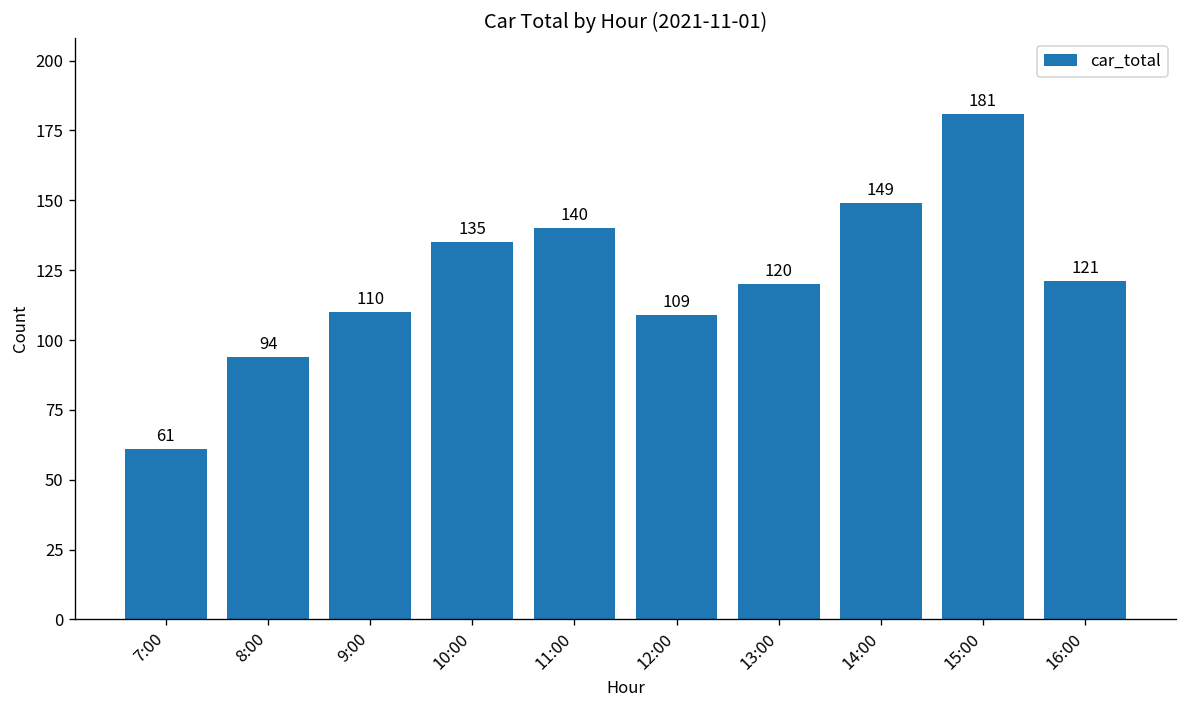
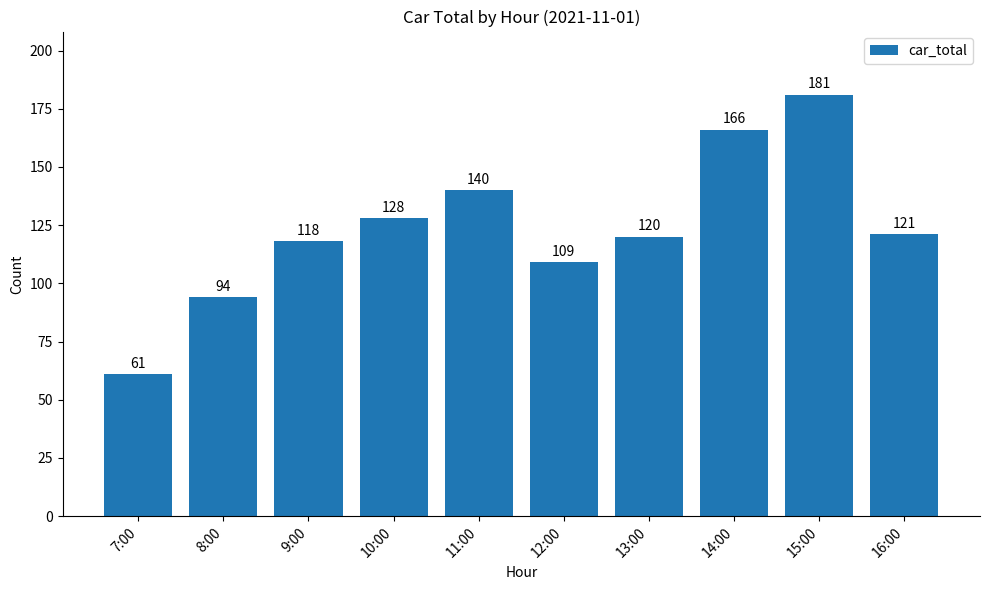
9:00: 110 -> 118
10:00: 135 -> 128
14:00: 149 -> 166
